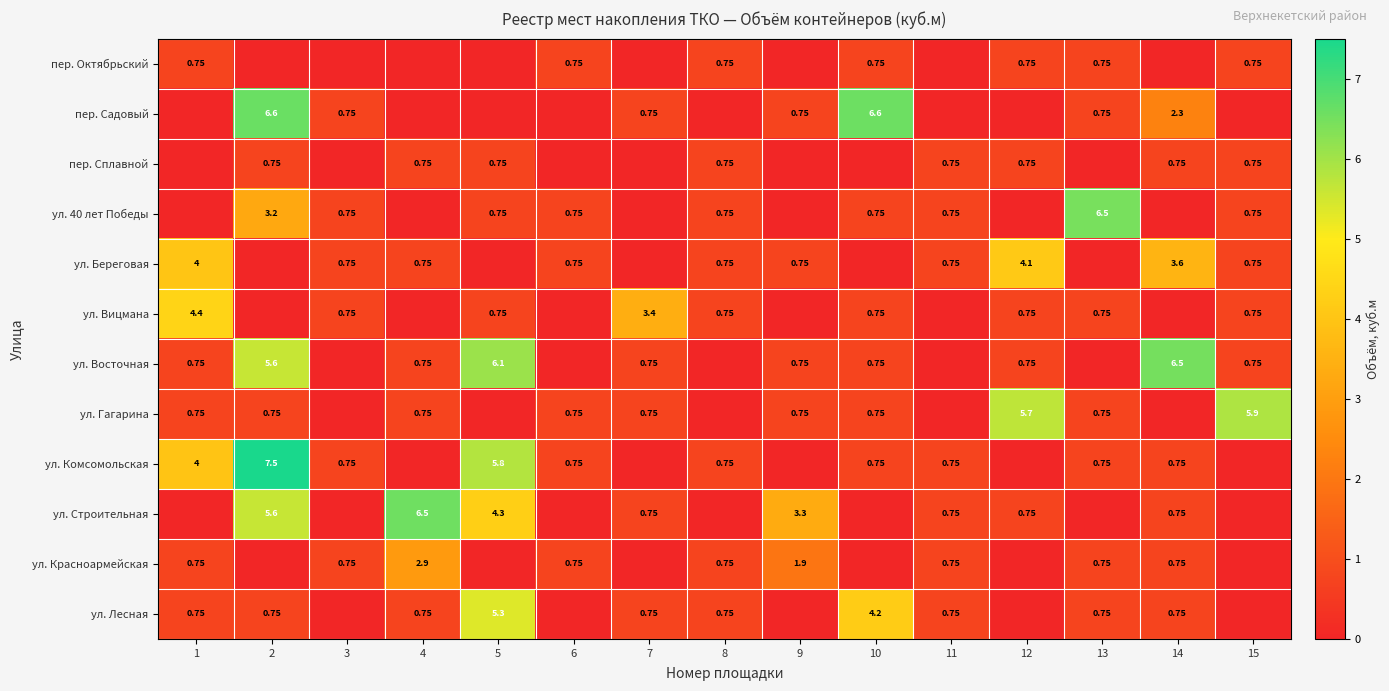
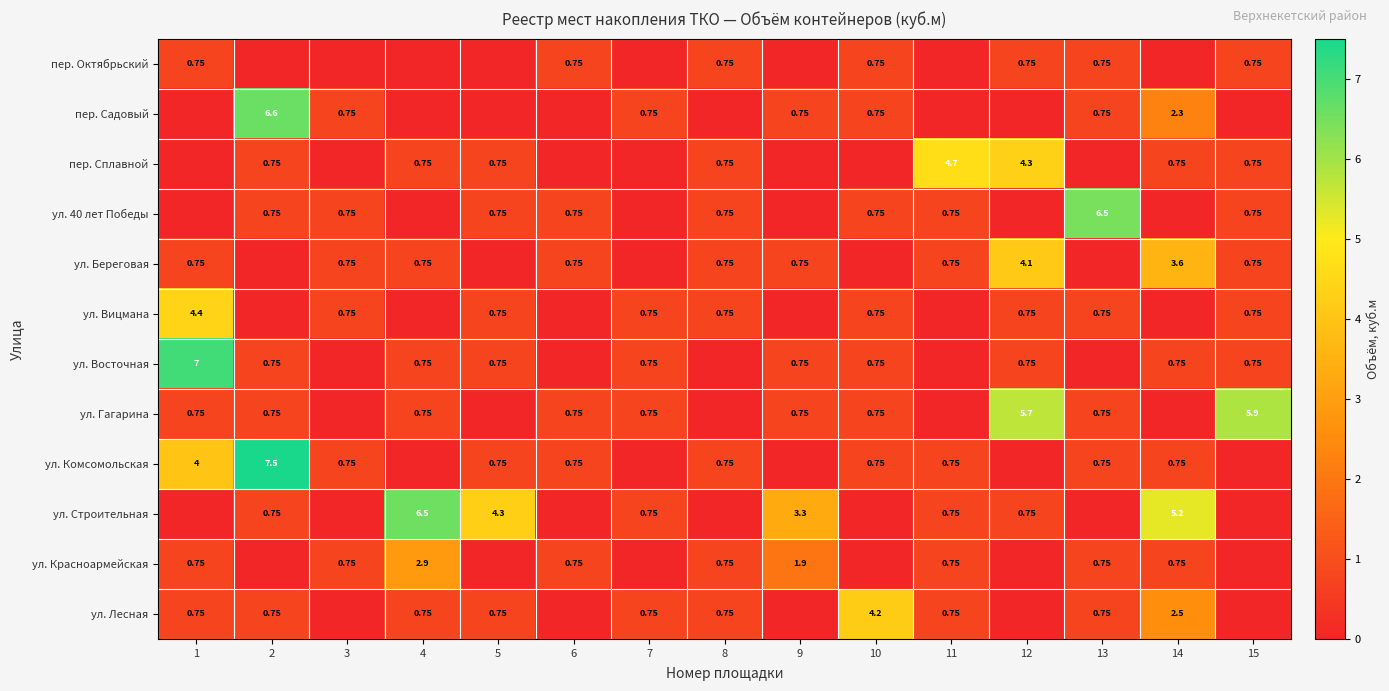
пер. Садовый, 10: 6.6 -> 0.75
пер. Сплавной, 11: 0.75 -> 4.7
пер. Сплавной, 12: 0.75 -> 4.3
ул. 40 лет Победы, 2: 3.2 -> 0.75
ул. Береговая, 1: 4 -> 0.75
ул. Вицмана, 7: 3.4 -> 0.75
ул. Восточная, 1: 0.75 -> 7
ул. Восточная, 2: 5.6 -> 0.75
ул. Восточная, 5: 6.1 -> 0.75
ул. Восточная, 14: 6.5 -> 0.75
ул. Комсомольская, 5: 5.8 -> 0.75
ул. Строительная, 2: 5.6 -> 0.75
ул. Строительная, 14: 0.75 -> 5.2
ул. Лесная, 5: 5.3 -> 0.75
ул. Лесная, 14: 0.75 -> 2.5
